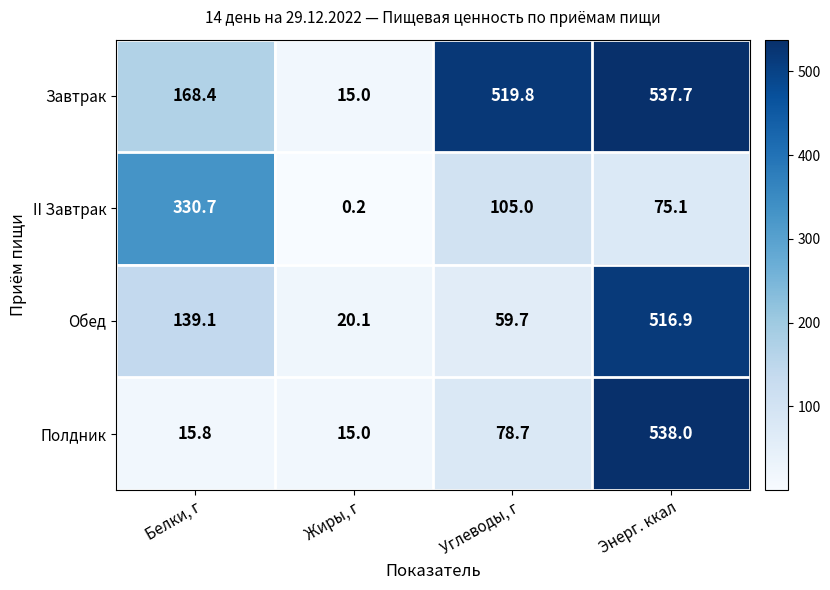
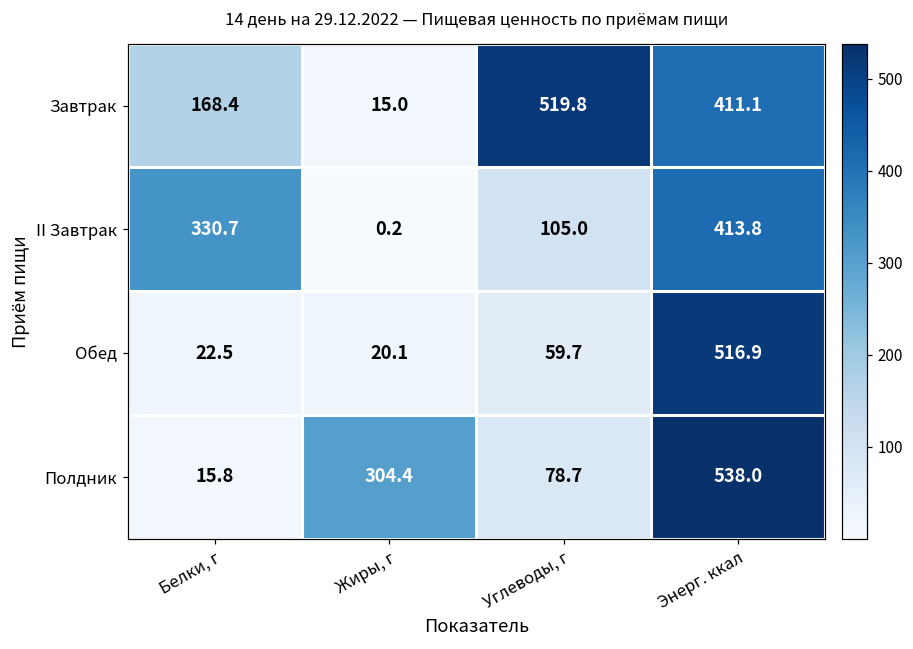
Завтрак, Энерг. ккал: 537.7 -> 411.1
II Завтрак, Энерг. ккал: 75.1 -> 413.8
Обед, Белки, г: 139.1 -> 22.5
Полдник, Жиры, г: 15.0 -> 304.4
